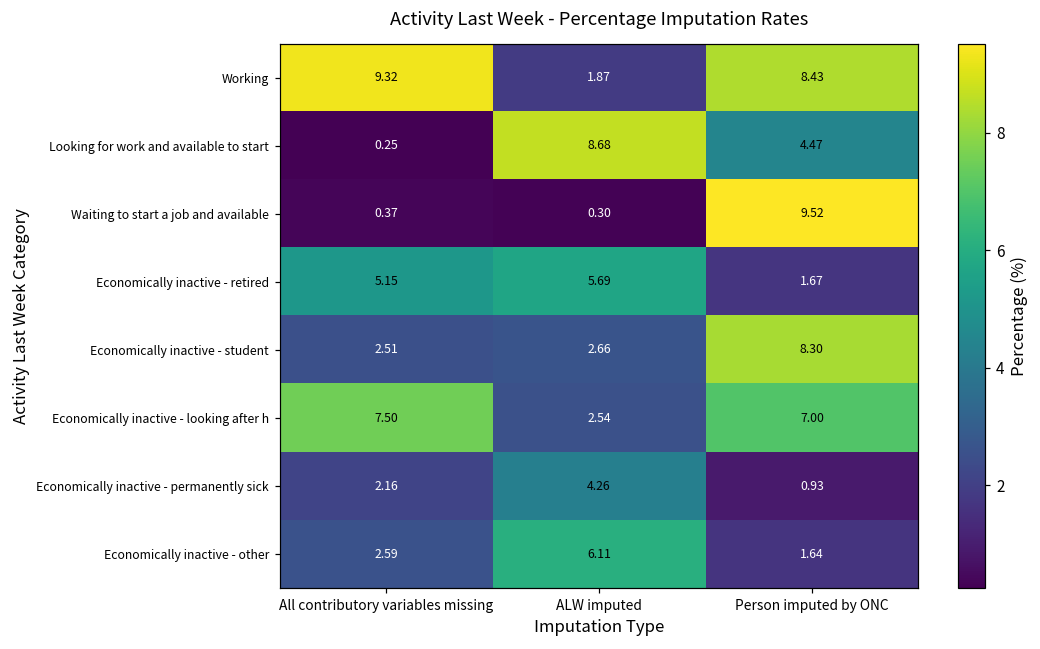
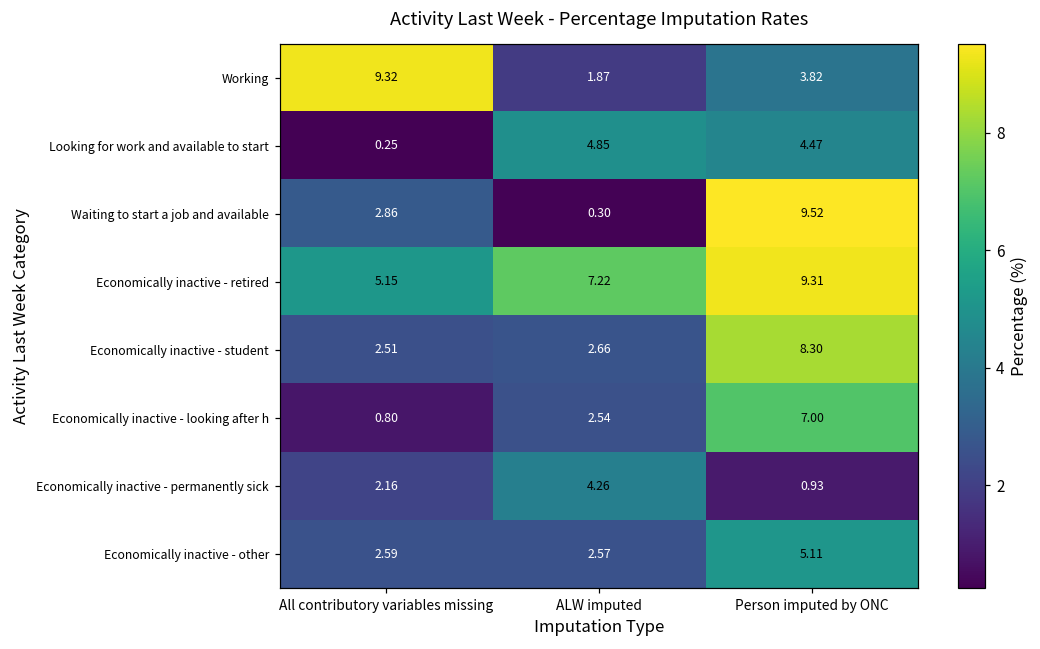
Working, Person imputed by ONC: 8.43 -> 3.82
Looking for work and available to start, ALW imputed: 8.68 -> 4.85
Waiting to start a job and available, All contributory variables missing: 0.37 -> 2.86
Economically inactive - retired, ALW imputed: 5.69 -> 7.22
Economically inactive - retired, Person imputed by ONC: 1.67 -> 9.31
Economically inactive - looking after h, All contributory variables missing: 7.50 -> 0.80
Economically inactive - other, ALW imputed: 6.11 -> 2.57
Economically inactive - other, Person imputed by ONC: 1.64 -> 5.11
